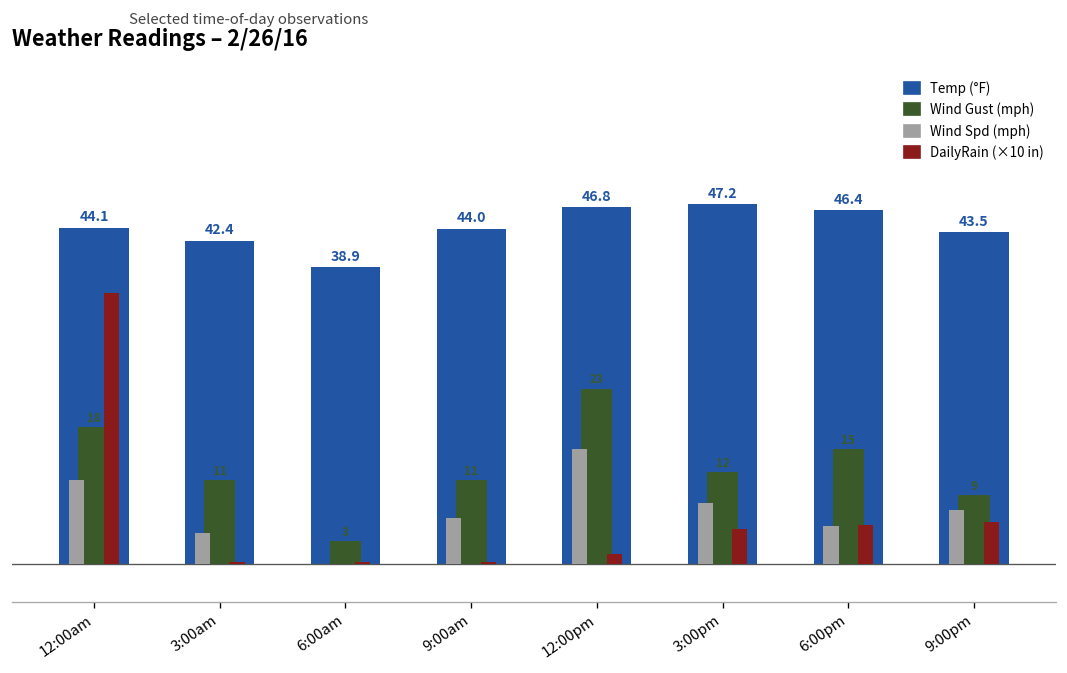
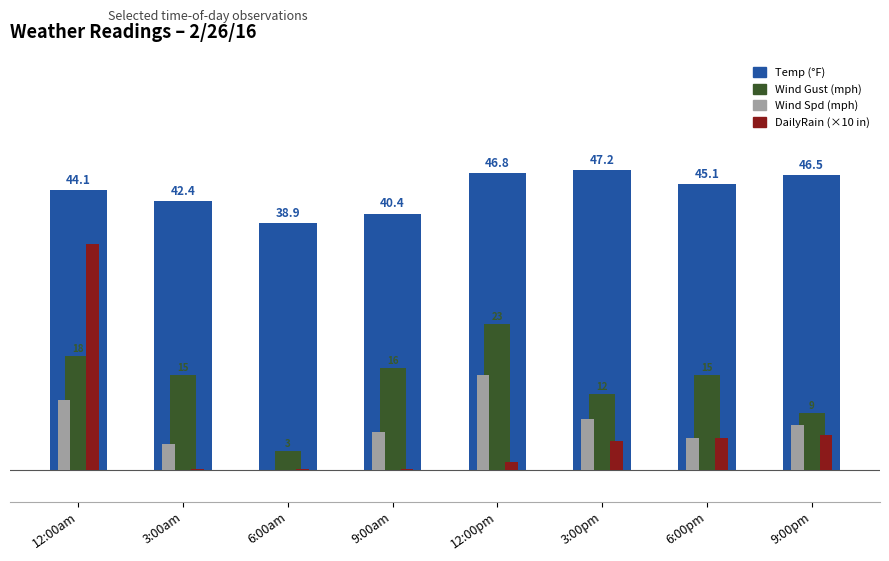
Wind Gust (mph), 3:00am: 11 -> 15
Temp (°F), 9:00am: 44.0 -> 40.4
Wind Gust (mph), 9:00am: 11 -> 16
Temp (°F), 6:00pm: 46.4 -> 45.1
Temp (°F), 9:00pm: 43.5 -> 46.5
